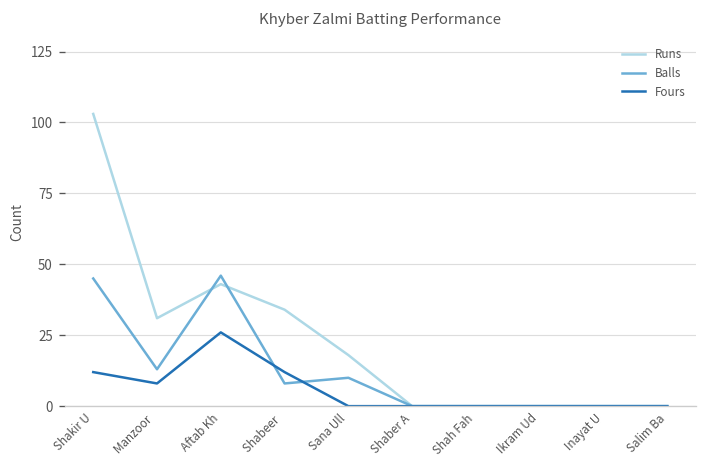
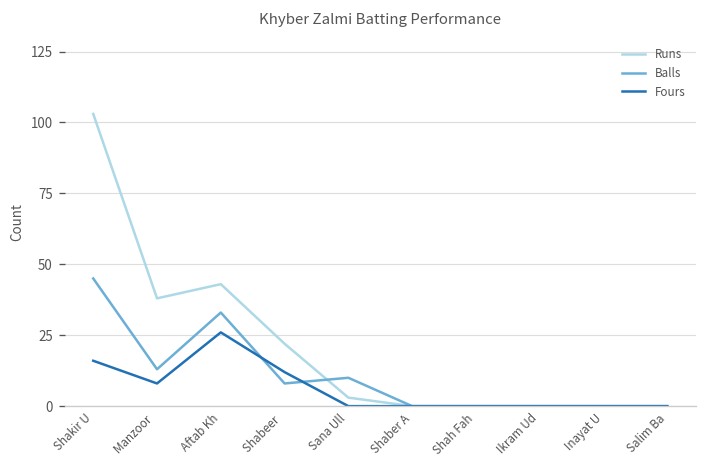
Fours, Shakir U: 12 -> 16
Runs, Manzoor: 31 -> 38
Balls, Aftab Kh: 46 -> 33
Runs, Shabeer: 34 -> 22
Runs, Sana Ull: 18 -> 3
